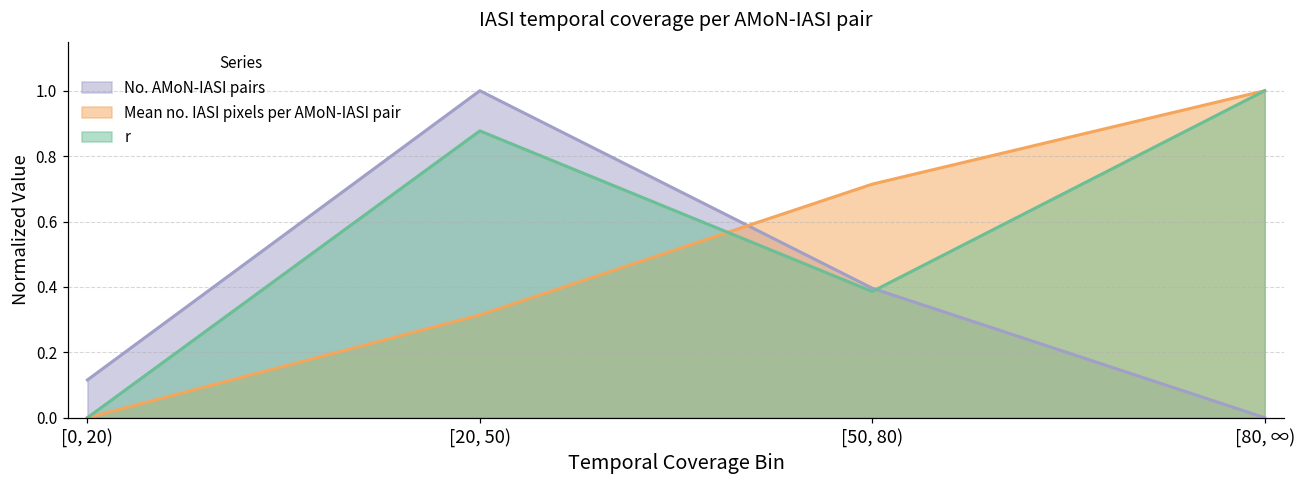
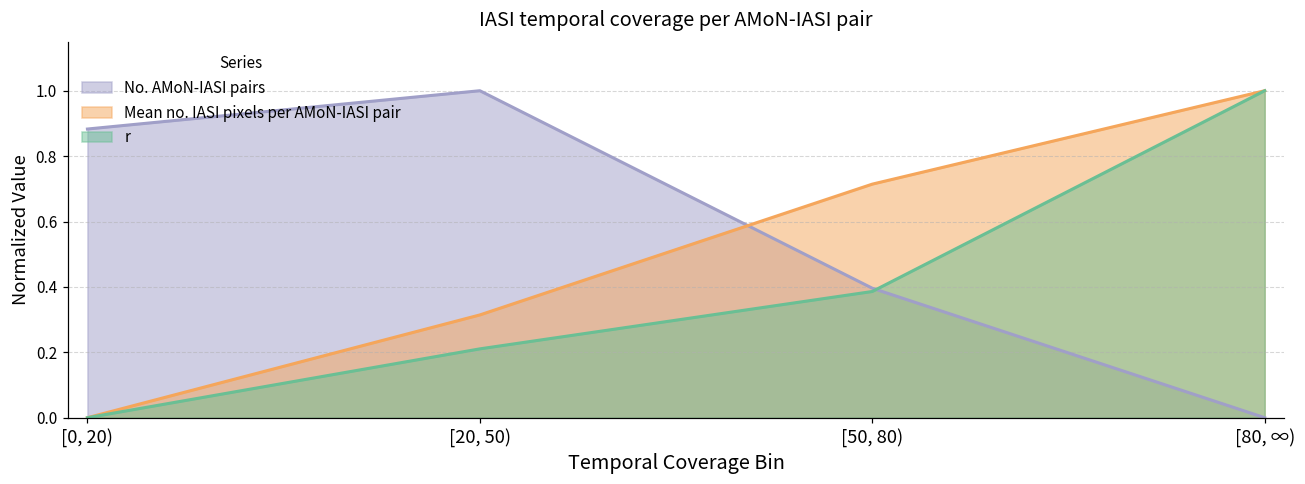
No. AMoN-IASI pairs, [0, 20): 0.12 -> 0.88
r, [20, 50): 0.88 -> 0.21
